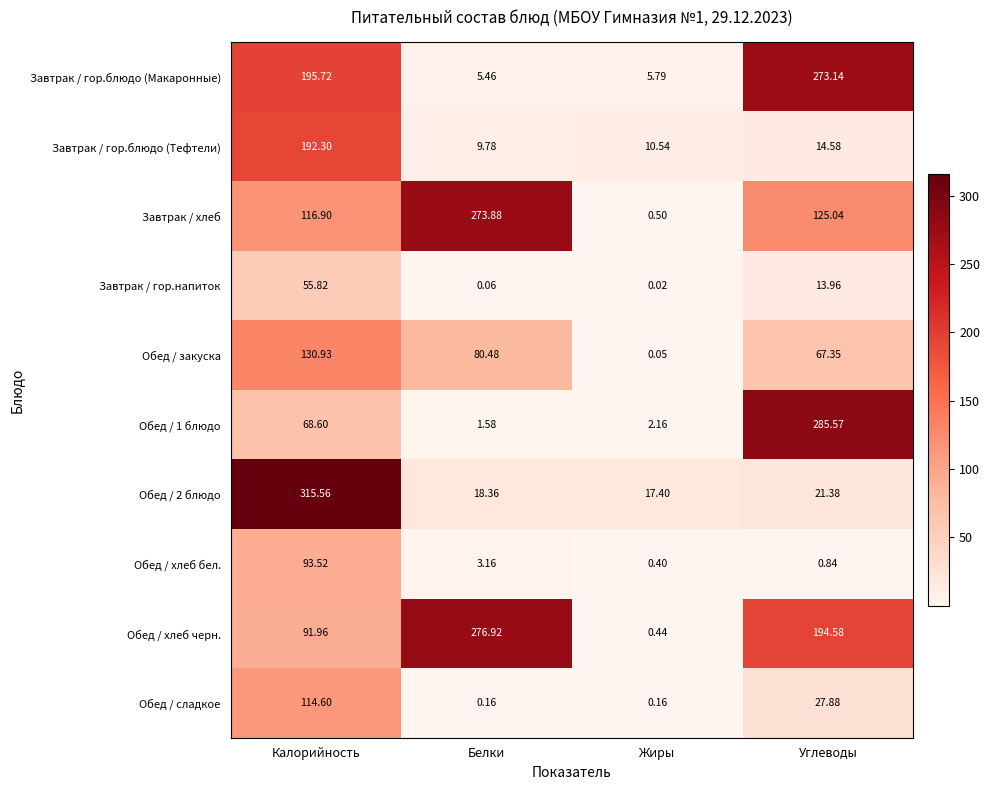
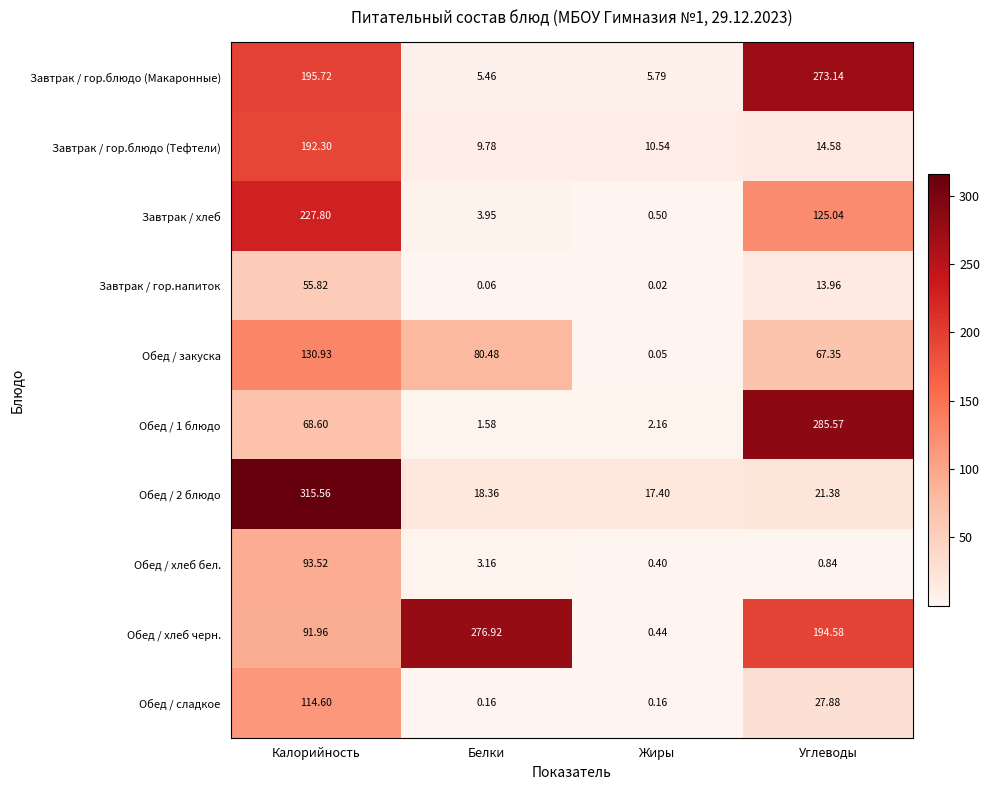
Завтрак / хлеб, Калорийность: 116.90 -> 227.80
Завтрак / хлеб, Белки: 273.88 -> 3.95
